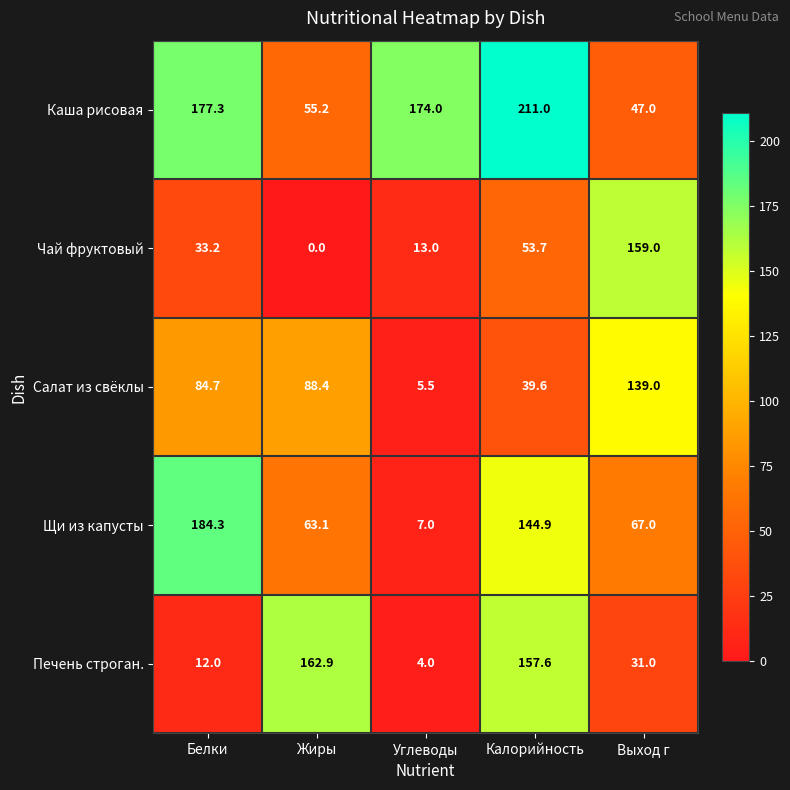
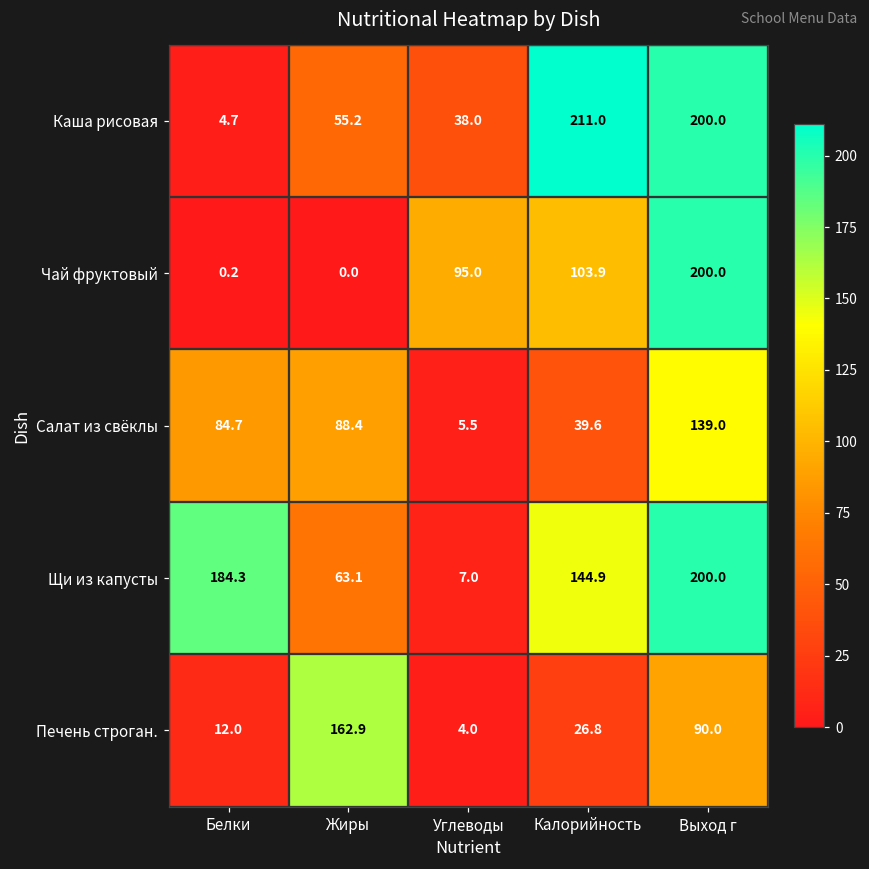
Каша рисовая, Белки: 177.3 -> 4.7
Каша рисовая, Углеводы: 174.0 -> 38.0
Каша рисовая, Выход г: 47.0 -> 200.0
Чай фруктовый, Белки: 33.2 -> 0.2
Чай фруктовый, Углеводы: 13.0 -> 95.0
Чай фруктовый, Калорийность: 53.7 -> 103.9
Чай фруктовый, Выход г: 159.0 -> 200.0
Щи из капусты, Выход г: 67.0 -> 200.0
Печень строган., Калорийность: 157.6 -> 26.8
Печень строган., Выход г: 31.0 -> 90.0
